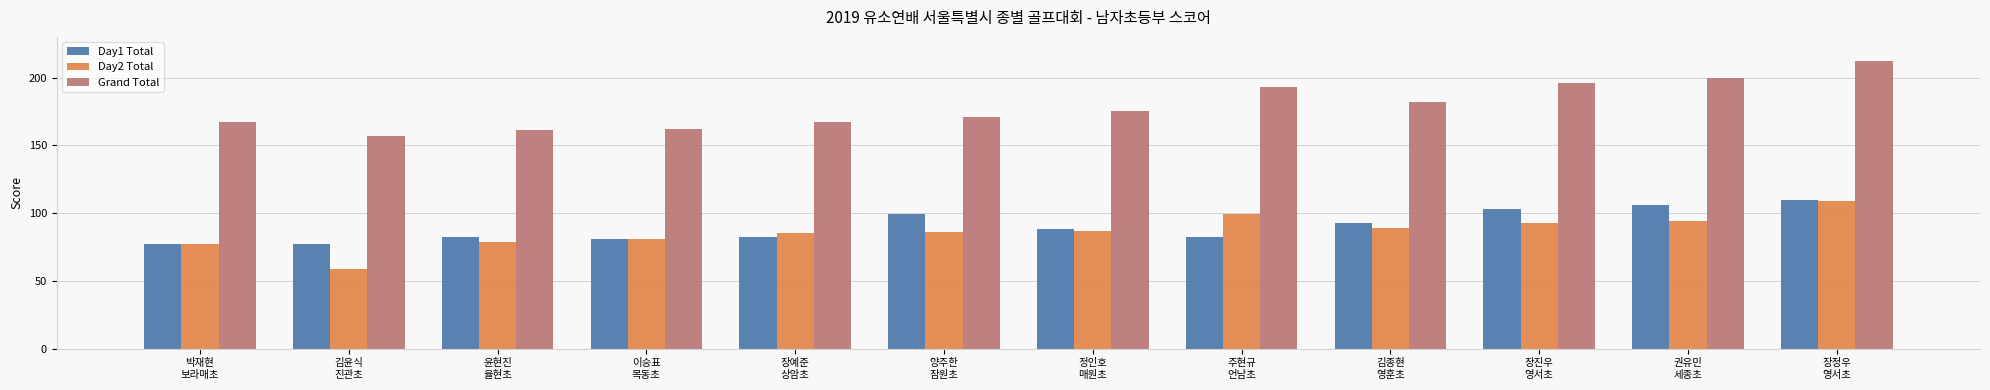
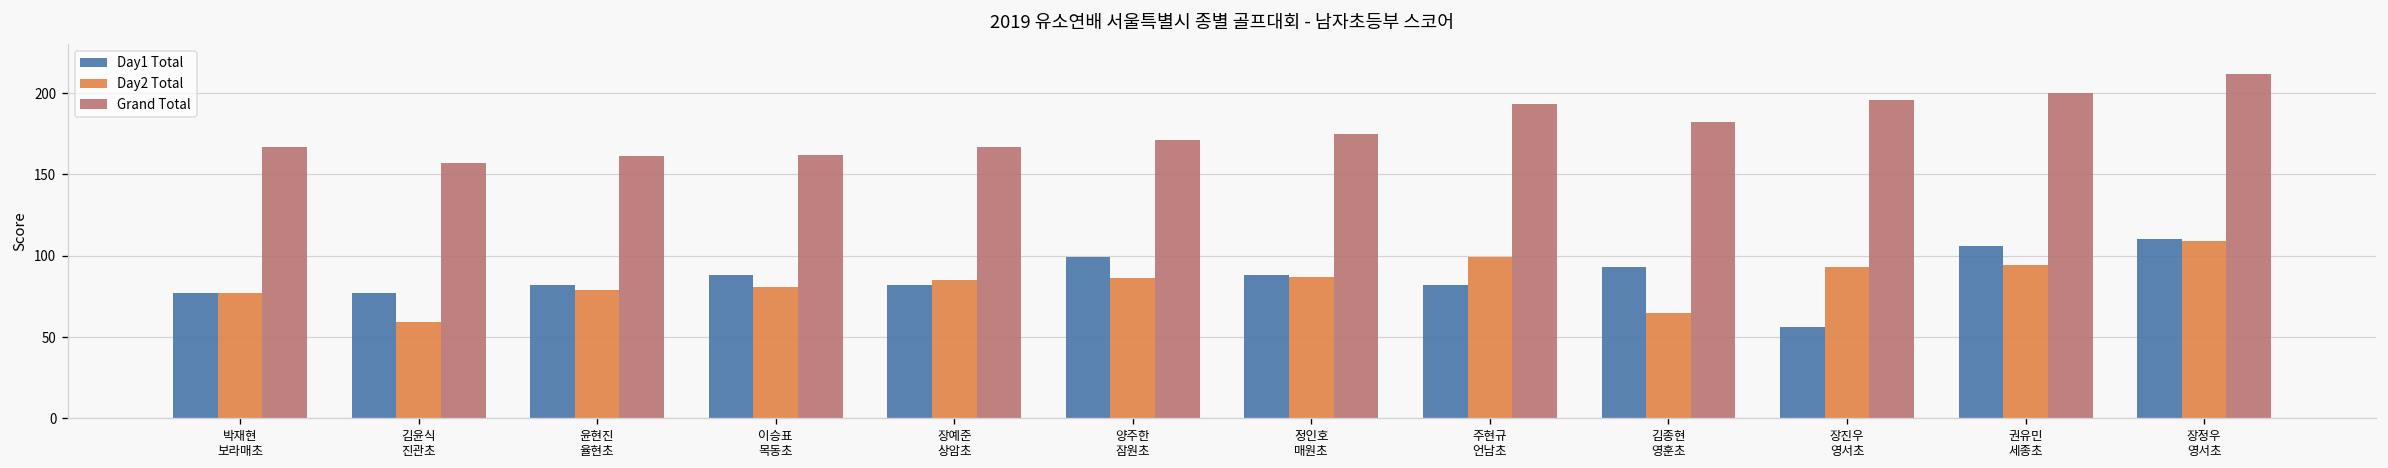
Day1 Total, 이승표 목동초: 81 -> 88
Day2 Total, 김종현 영훈초: 89 -> 65
Day1 Total, 장진우 영서초: 103 -> 56
